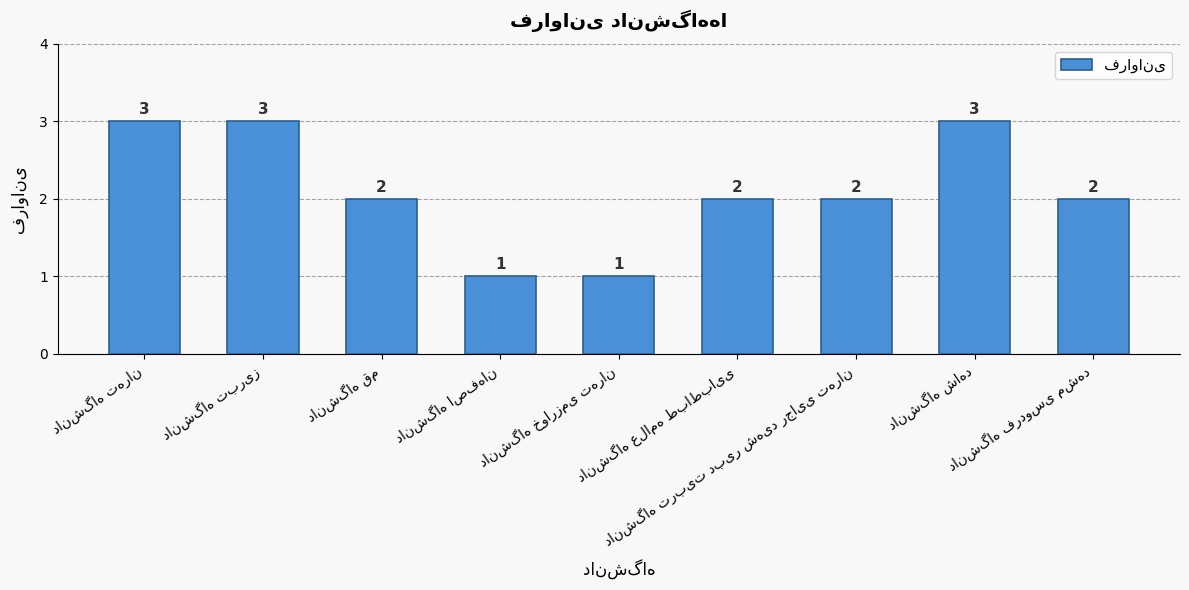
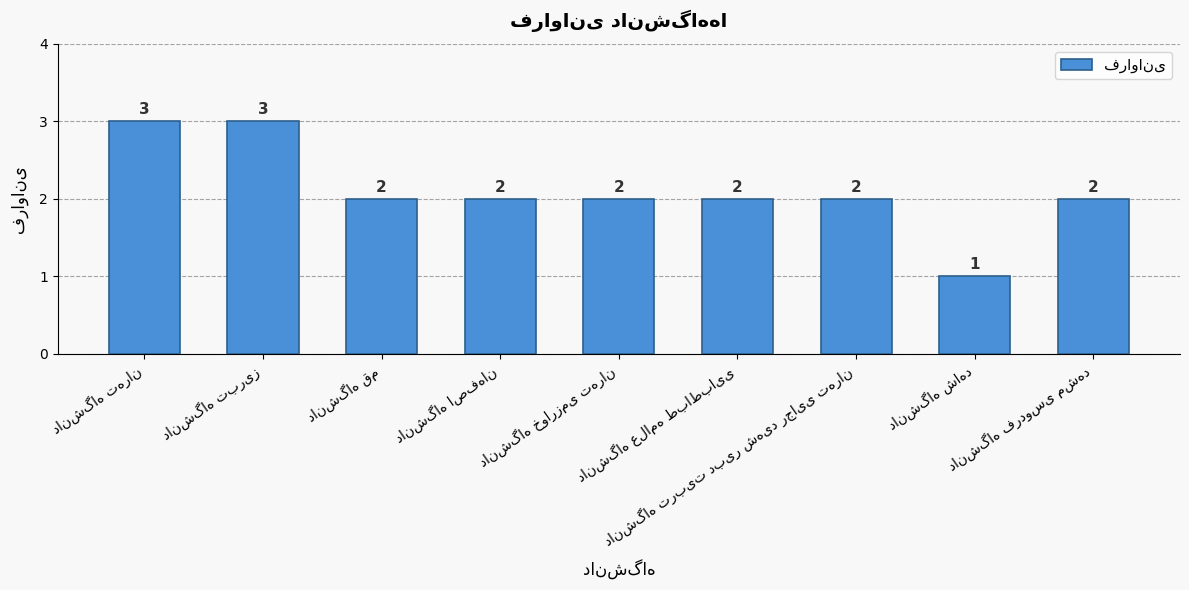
دانشگاه اصفهان: 1 -> 2
دانشگاه خوارزمی تهران: 1 -> 2
دانشگاه شاهد: 3 -> 1
